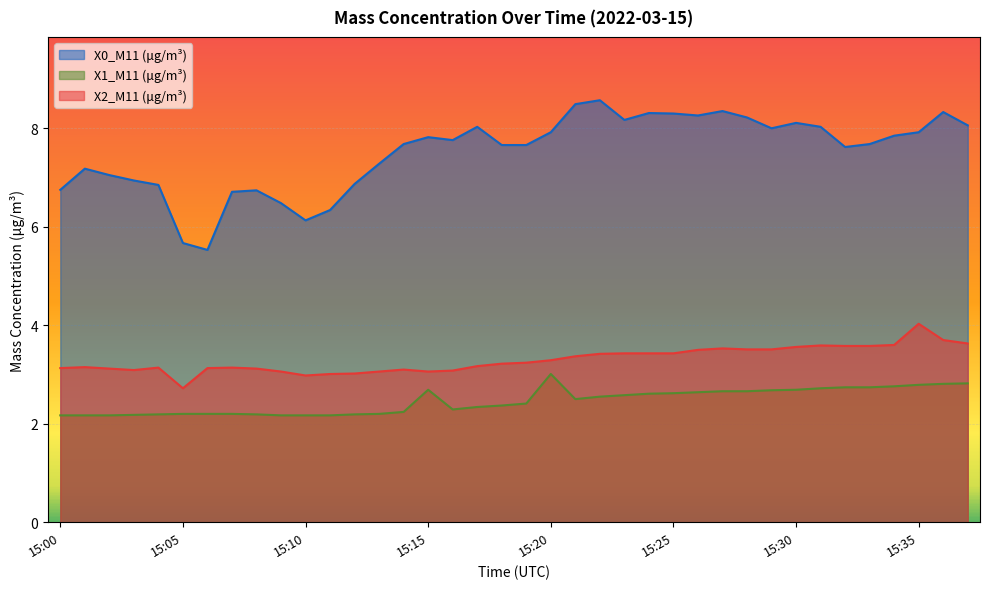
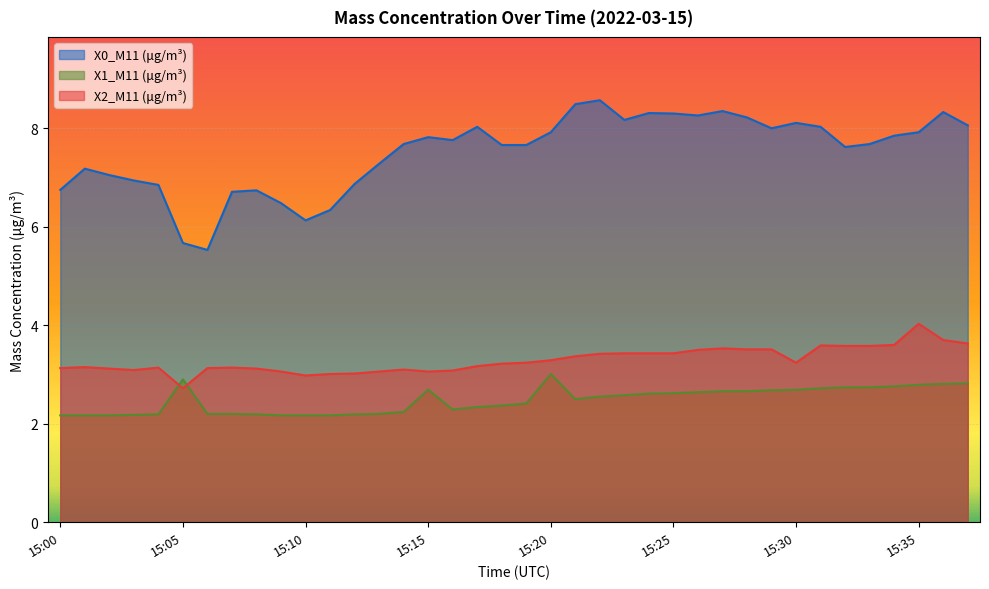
X1_M11 (μg/m³), 15:05: 2.2 -> 2.9
X2_M11 (μg/m³), 15:30: 3.6 -> 3.2
